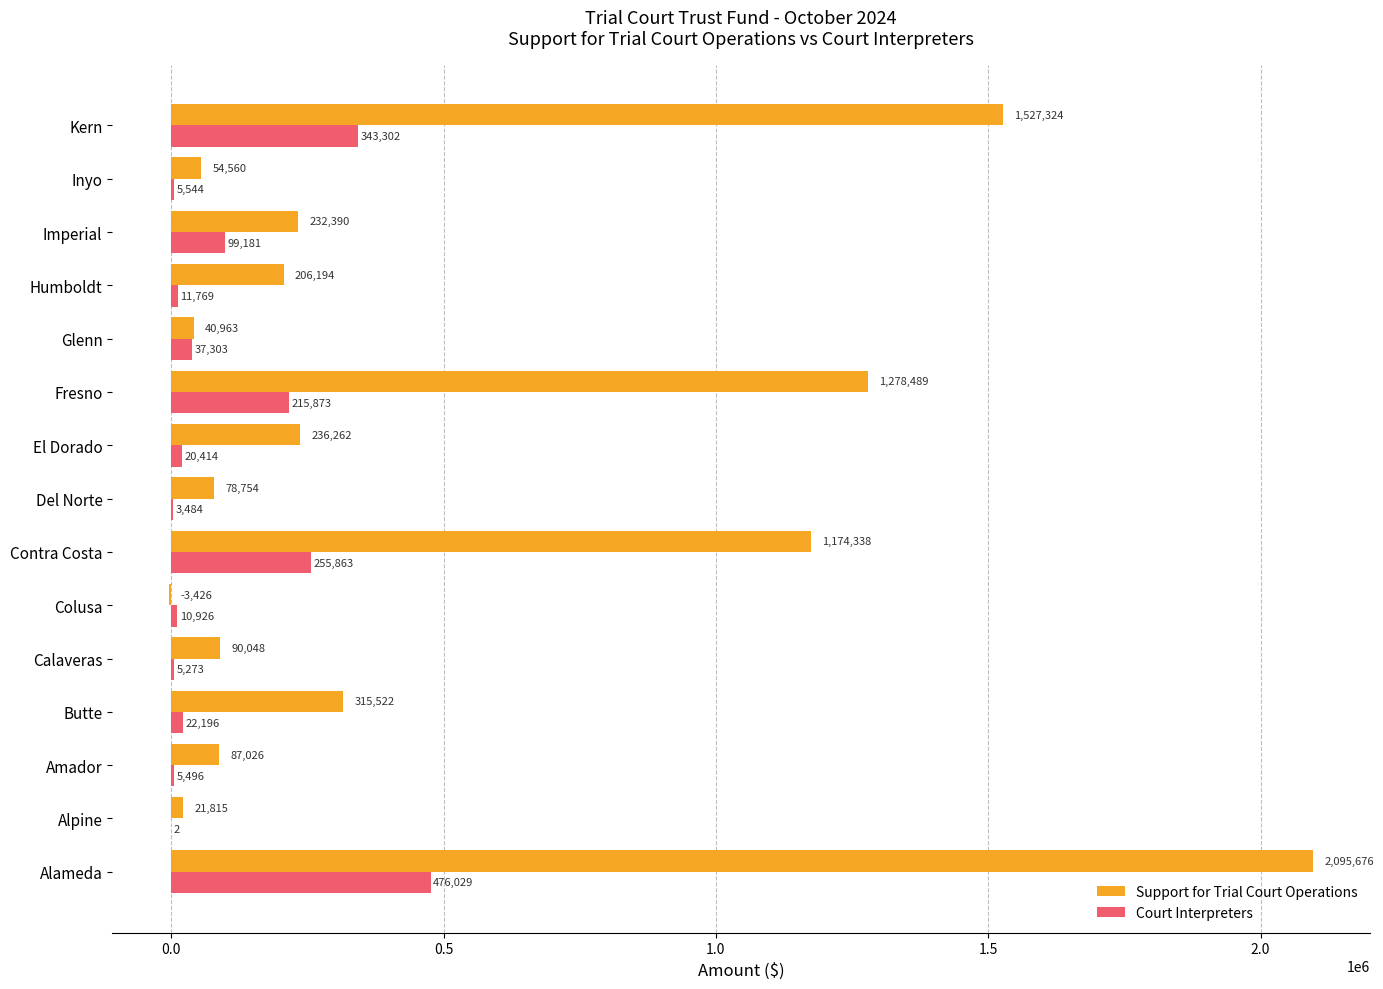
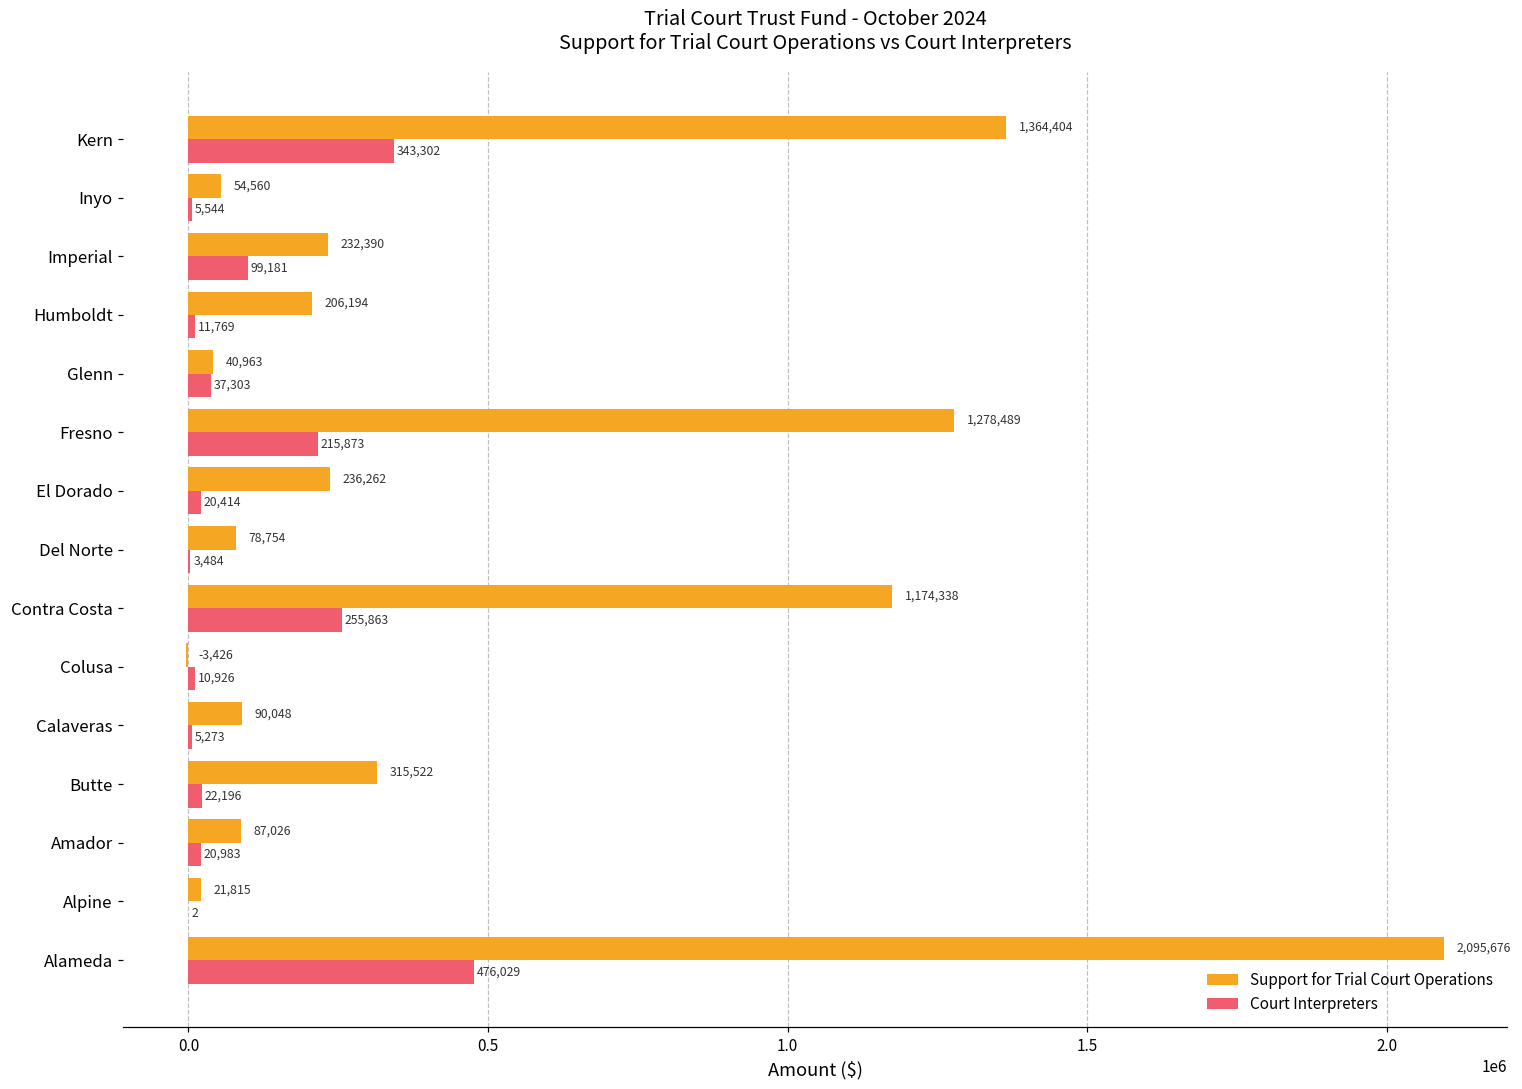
Support for Trial Court Operations, Kern: 1,527,324 -> 1,364,404
Court Interpreters, Amador: 5,496 -> 20,983
